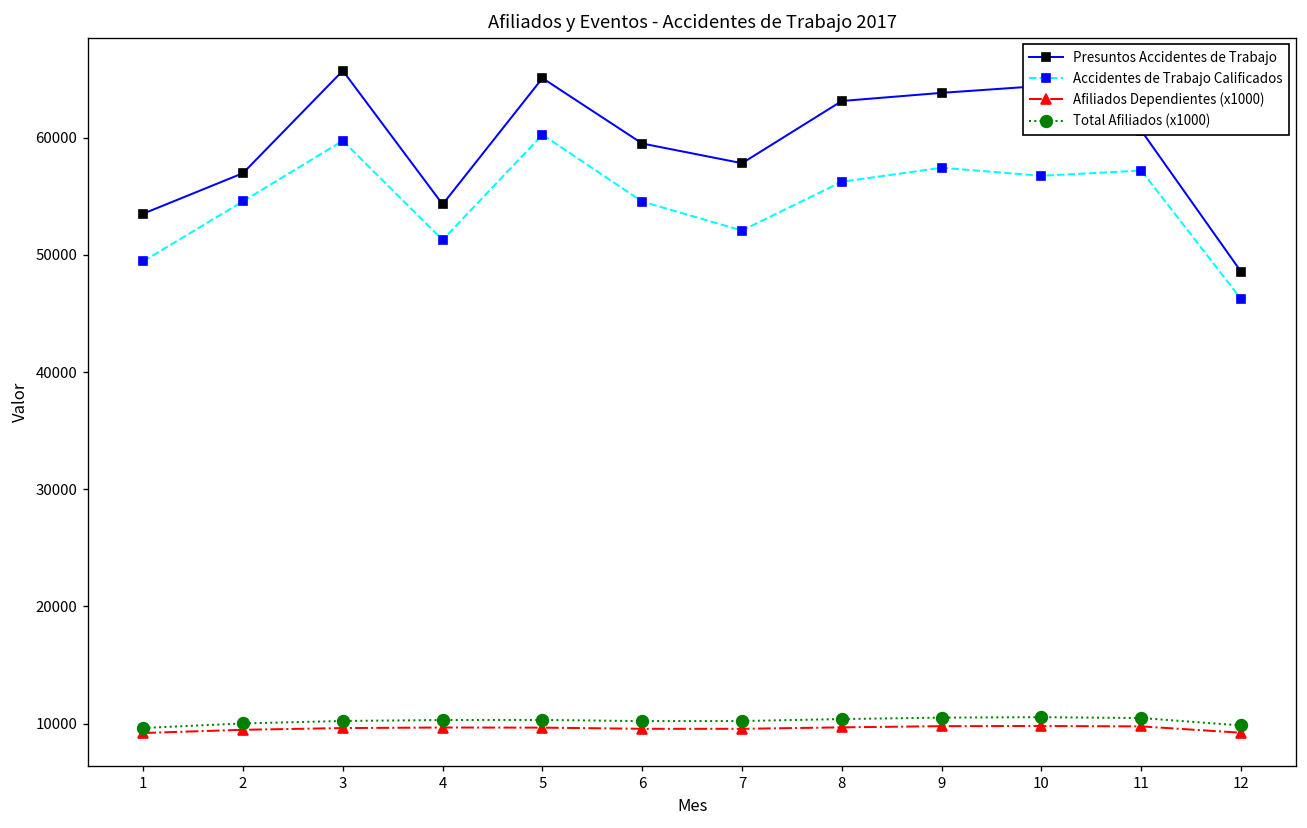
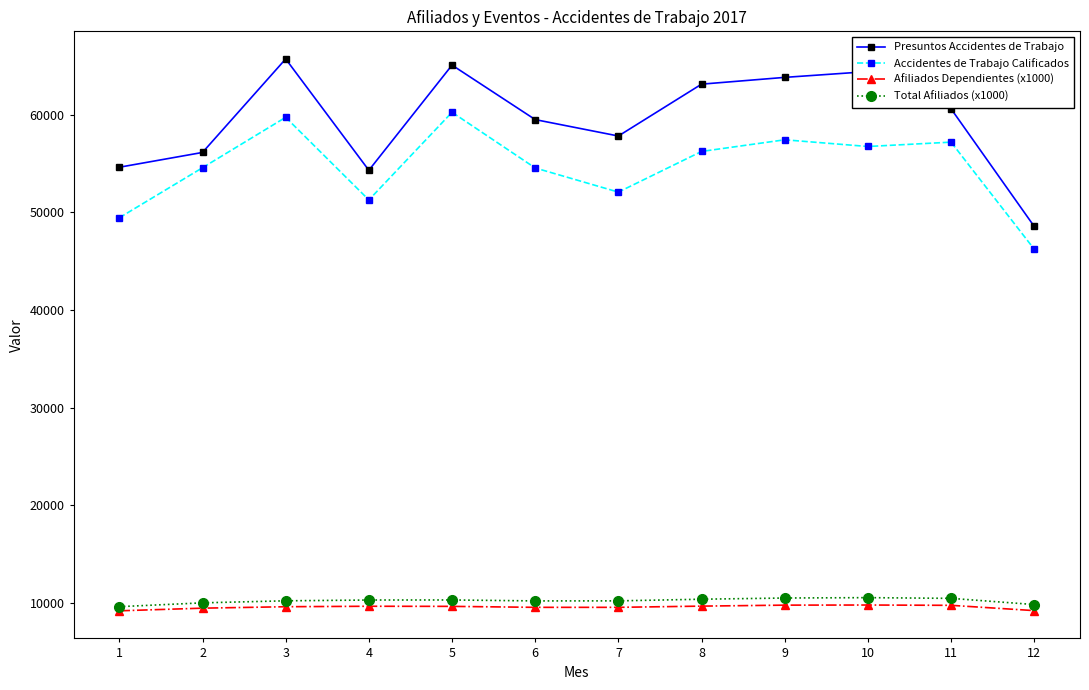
Presuntos Accidentes de Trabajo, 1: 54000 -> 55000
Presuntos Accidentes de Trabajo, 2: 57000 -> 56000
